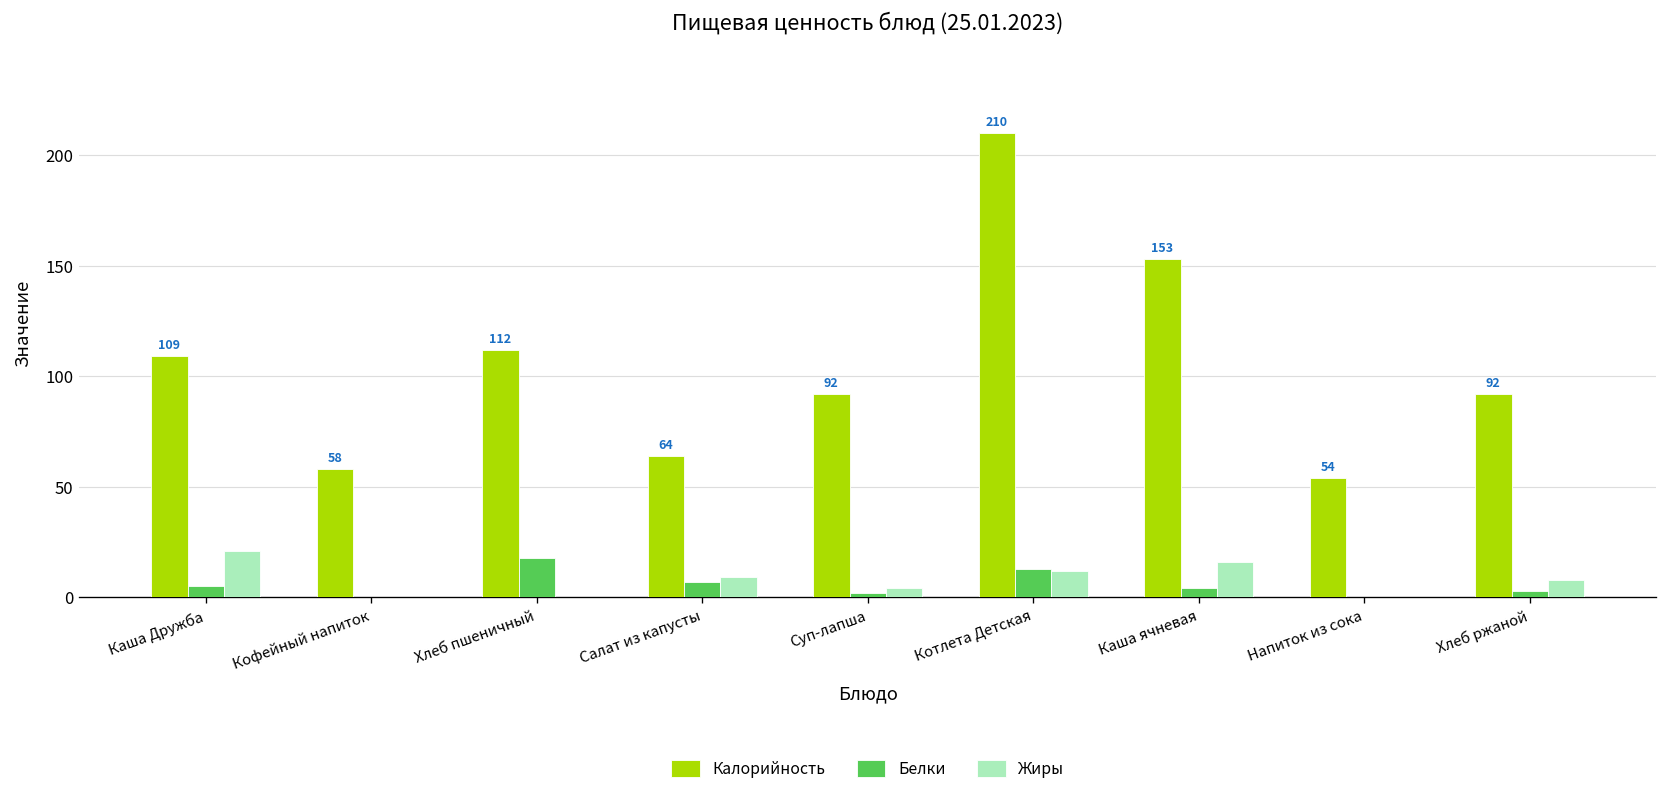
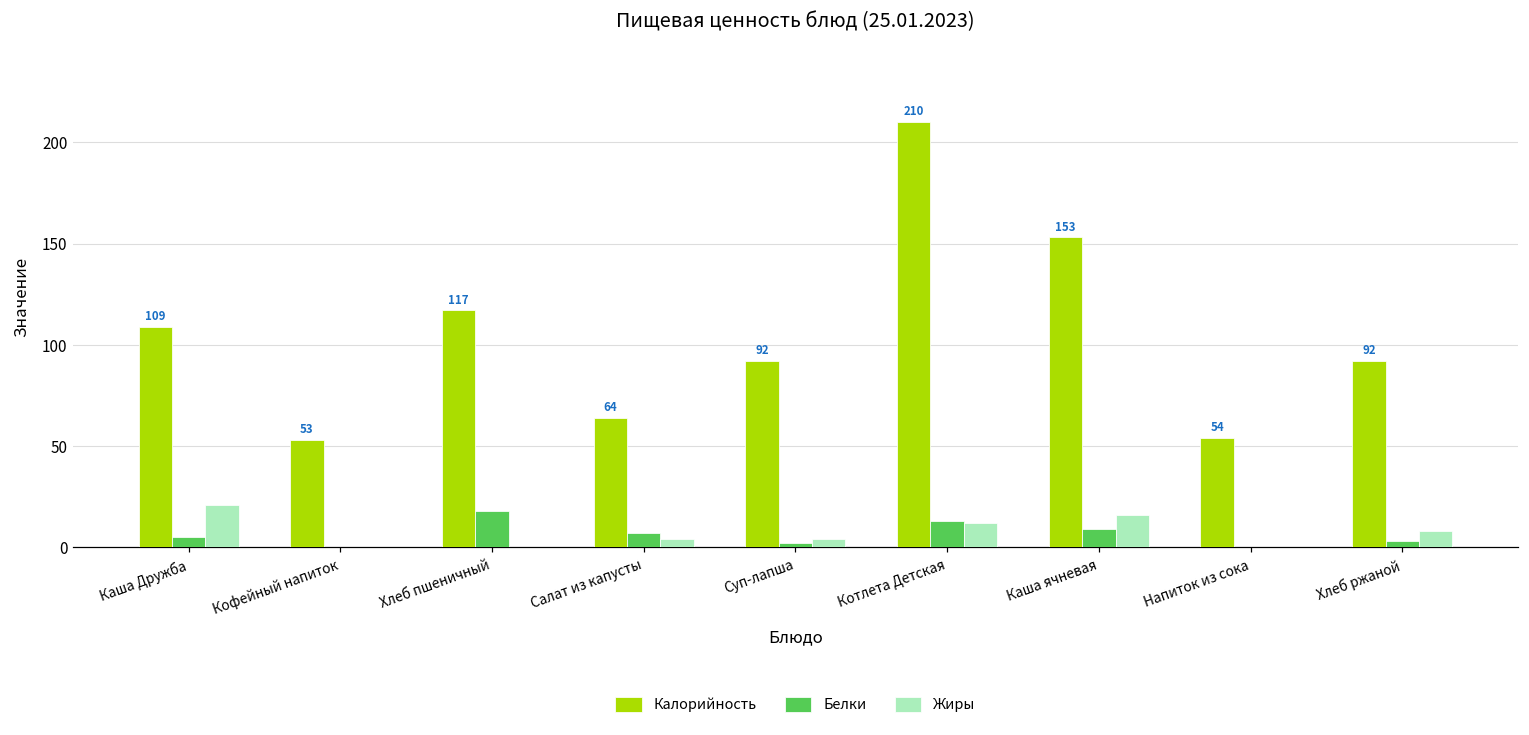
Калорийность, Кофейный напиток: 58 -> 53
Калорийность, Хлеб пшеничный: 112 -> 117
Жиры, Салат из капусты: 9 -> 4
Белки, Каша ячневая: 4 -> 9
